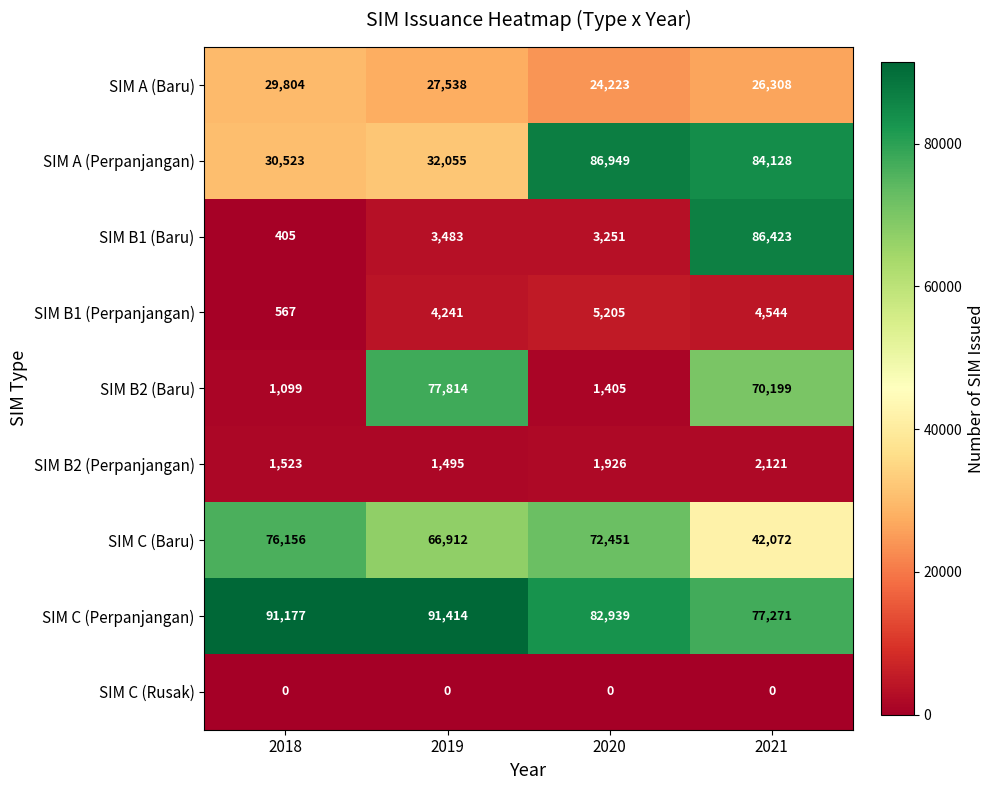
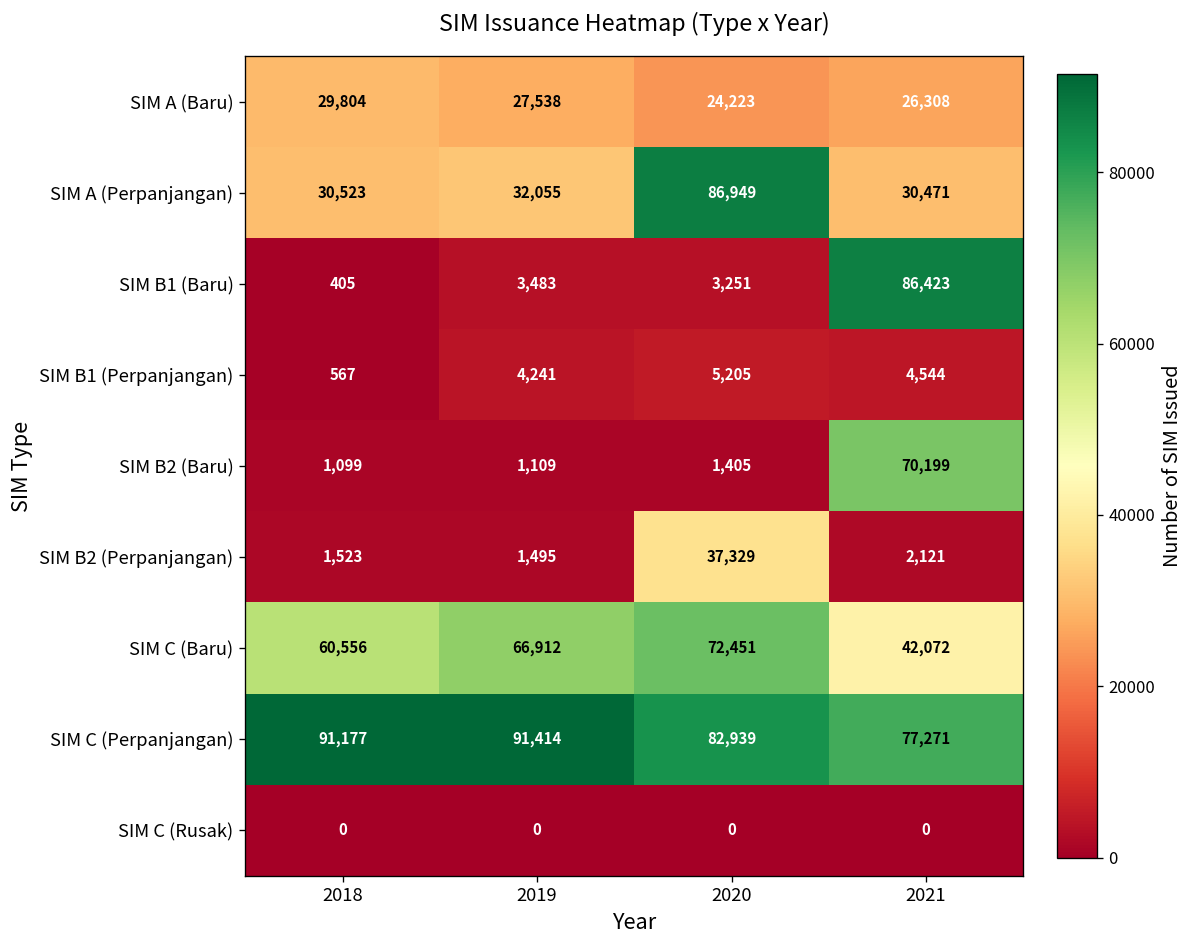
SIM A (Perpanjangan), 2021: 84,128 -> 30,471
SIM B2 (Baru), 2019: 77,814 -> 1,109
SIM B2 (Perpanjangan), 2020: 1,926 -> 37,329
SIM C (Baru), 2018: 76,156 -> 60,556
